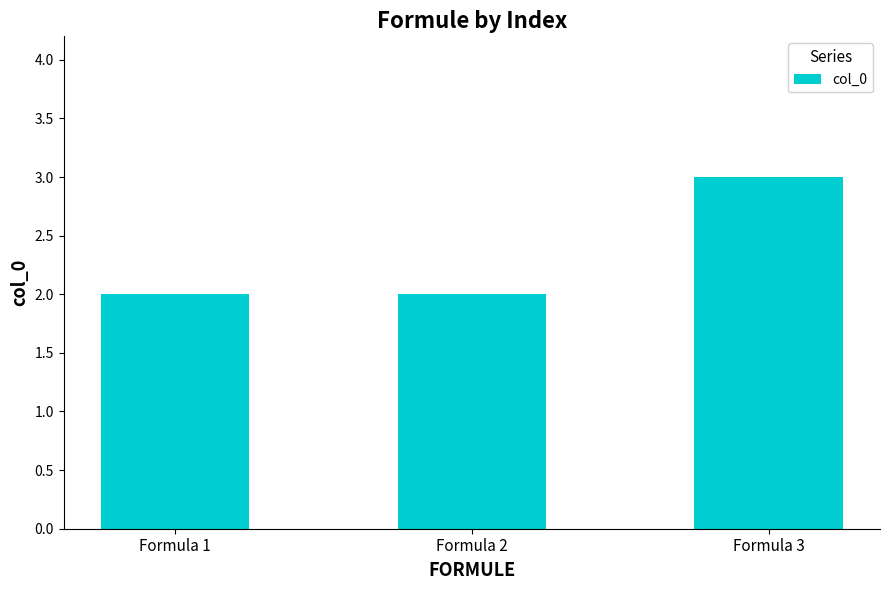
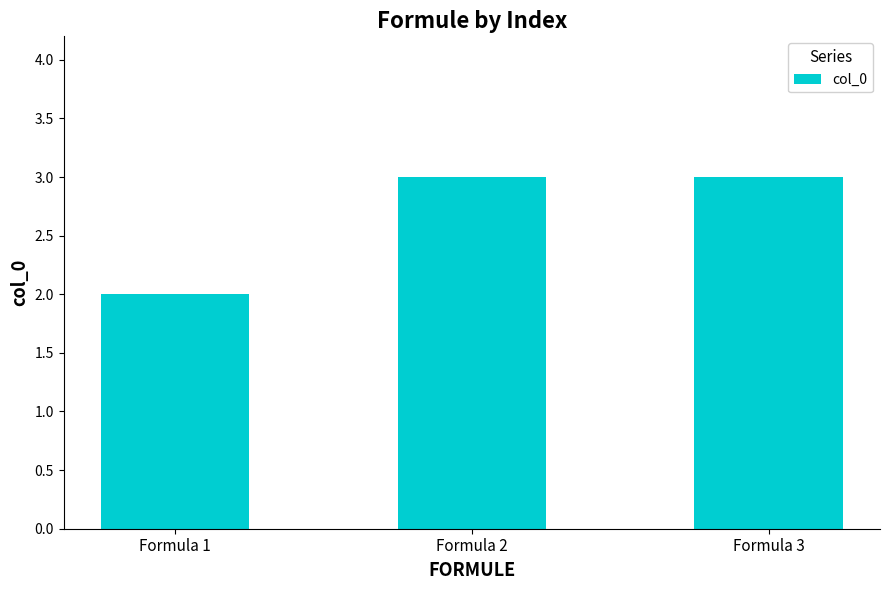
Formula 2: 2 -> 3
